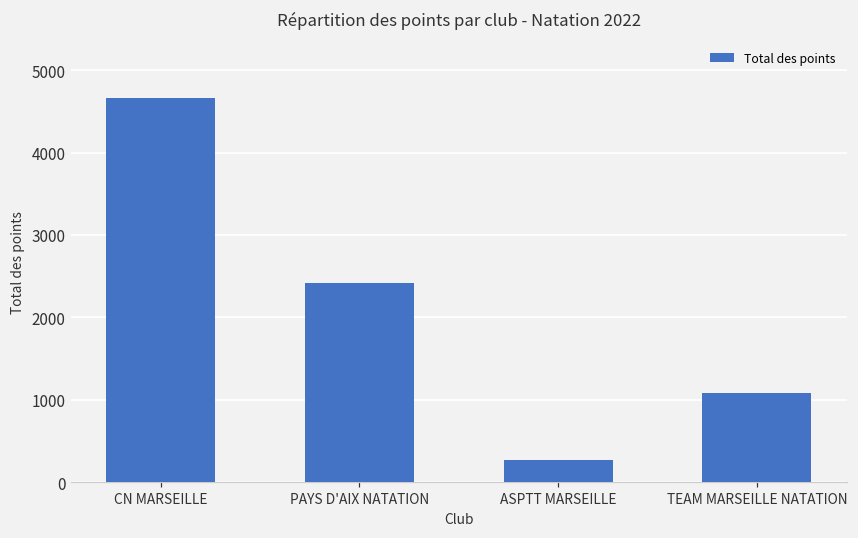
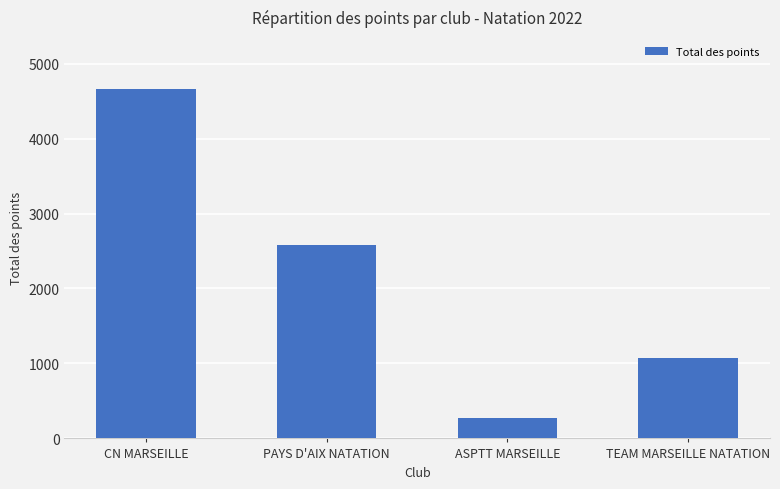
PAYS D'AIX NATATION: 2400 -> 2600
